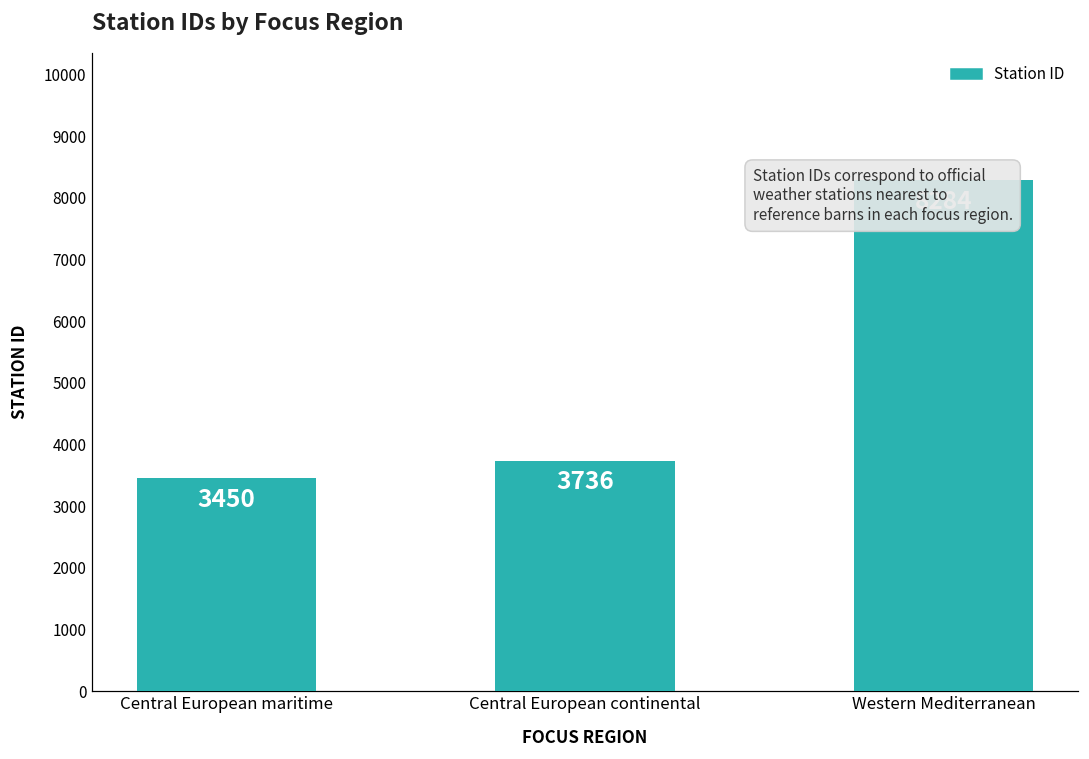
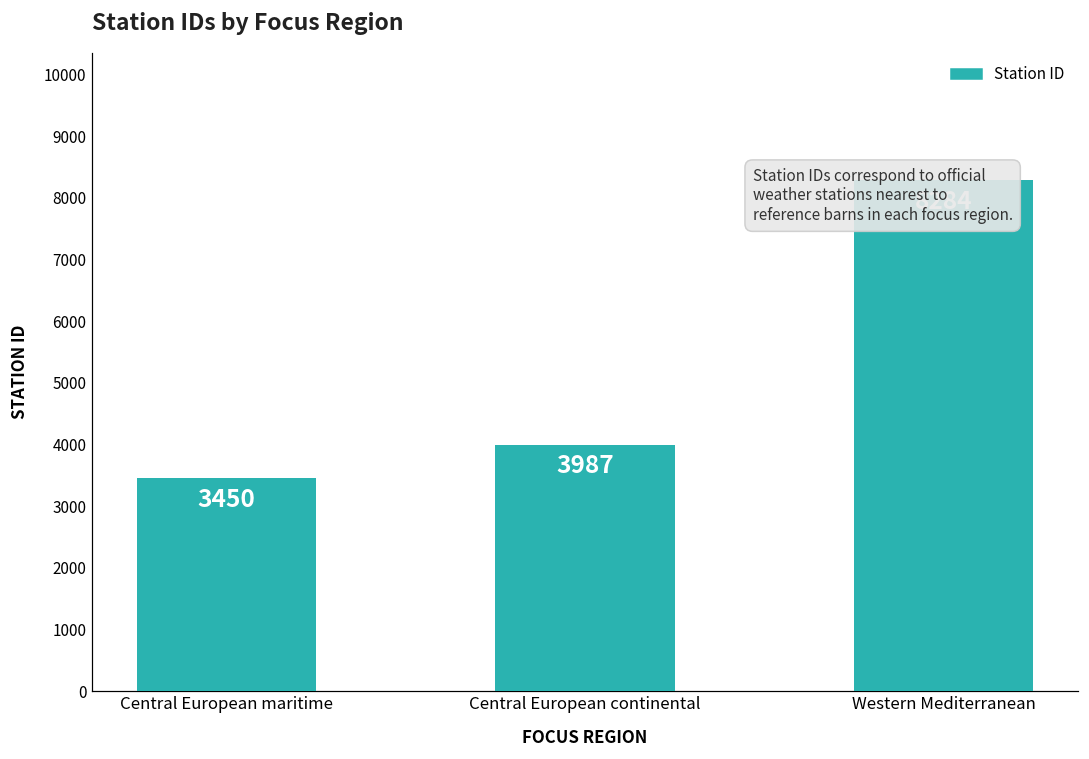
Central European continental: 3736 -> 3987
